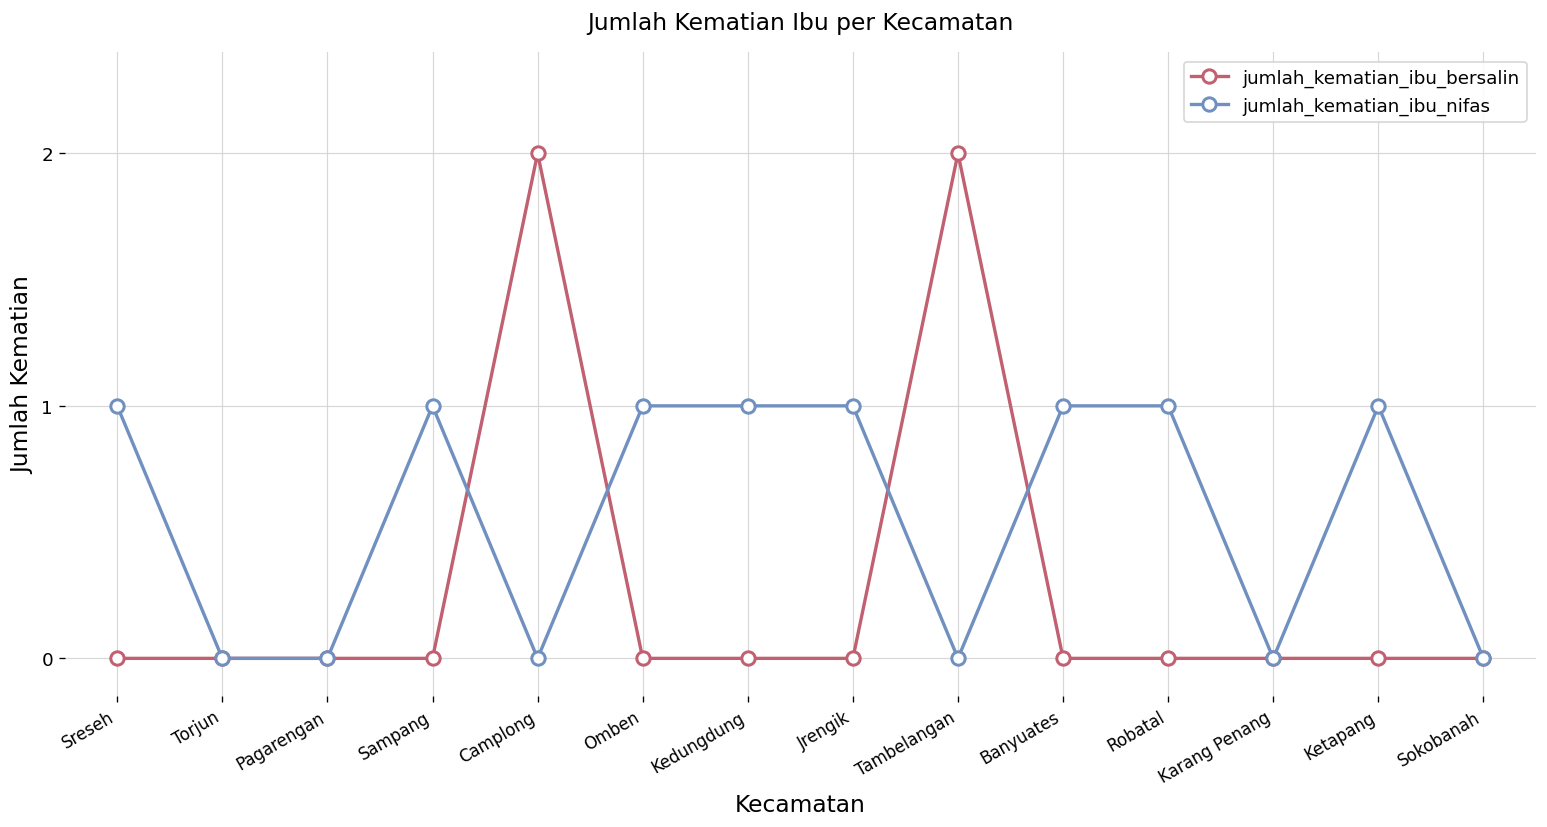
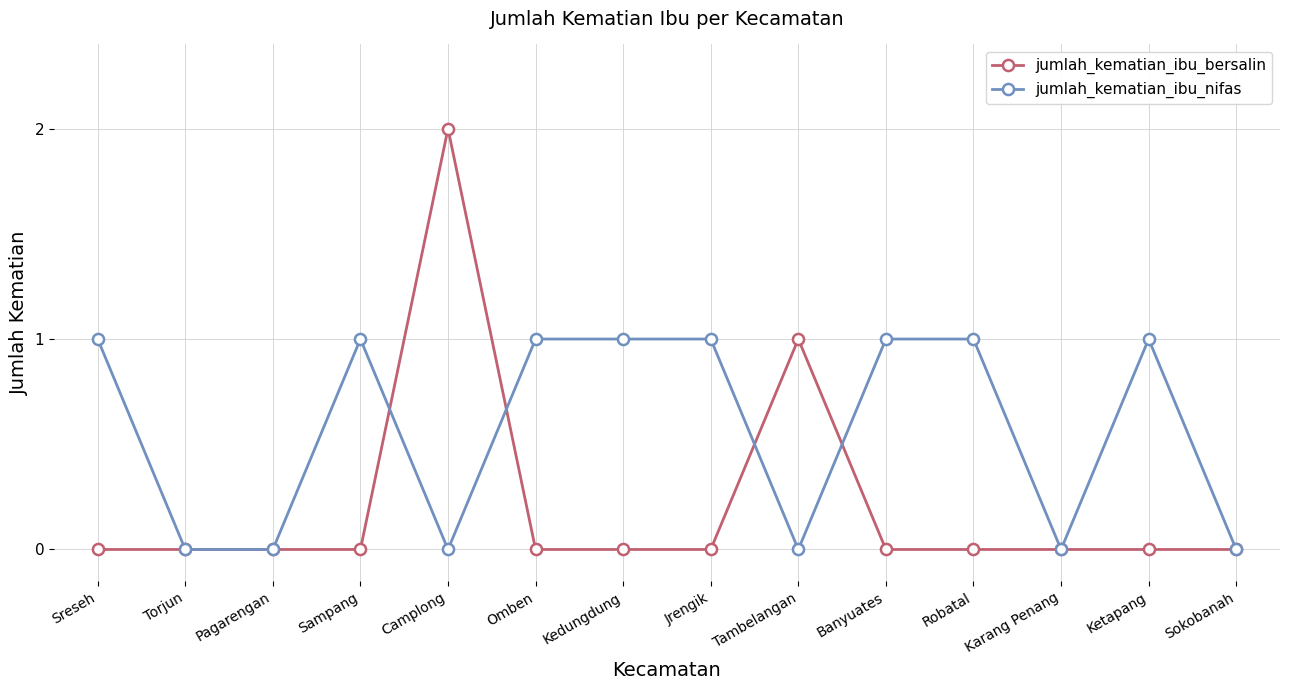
jumlah_kematian_ibu_bersalin, Tambelangan: 2 -> 1
